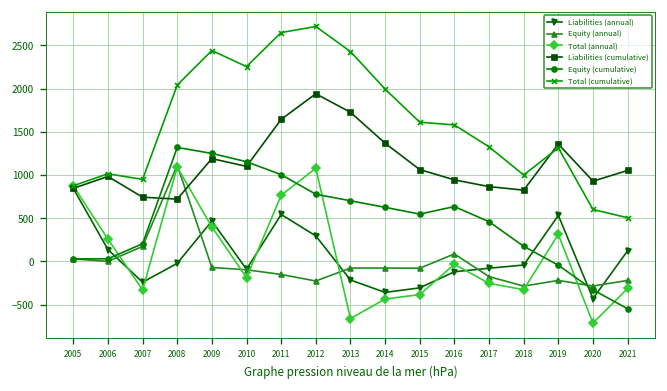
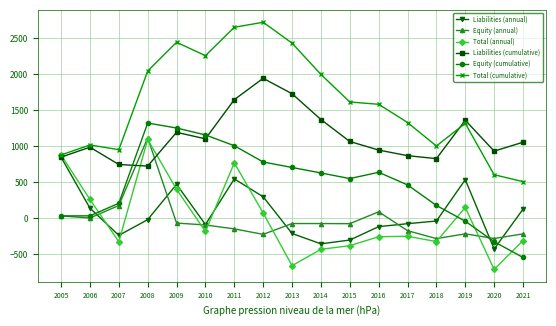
Total (annual), 2012: 1100 -> 100
Total (annual), 2016: 0 -> -300
Total (annual), 2019: 300 -> 100
